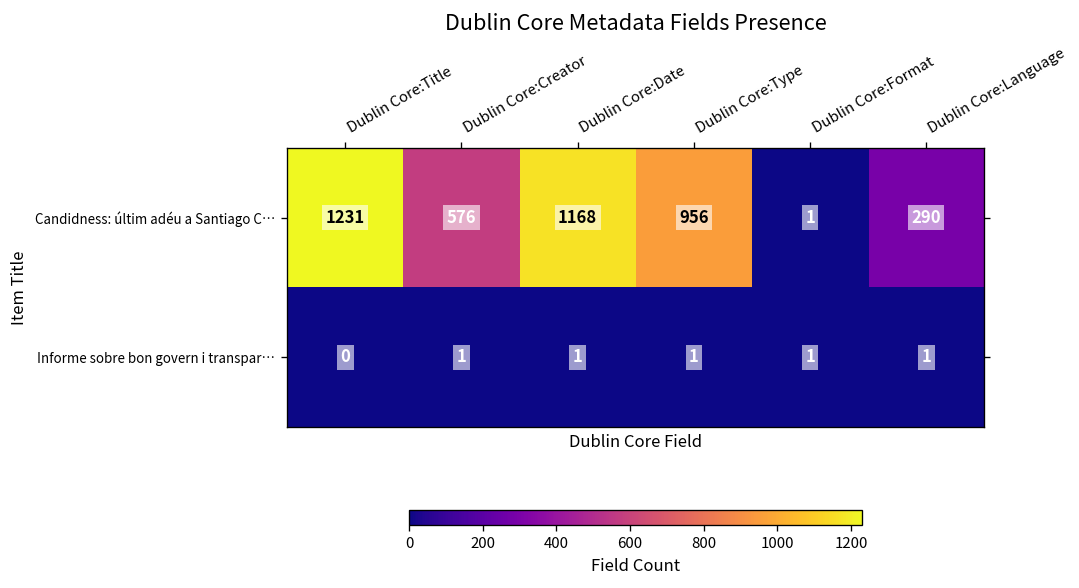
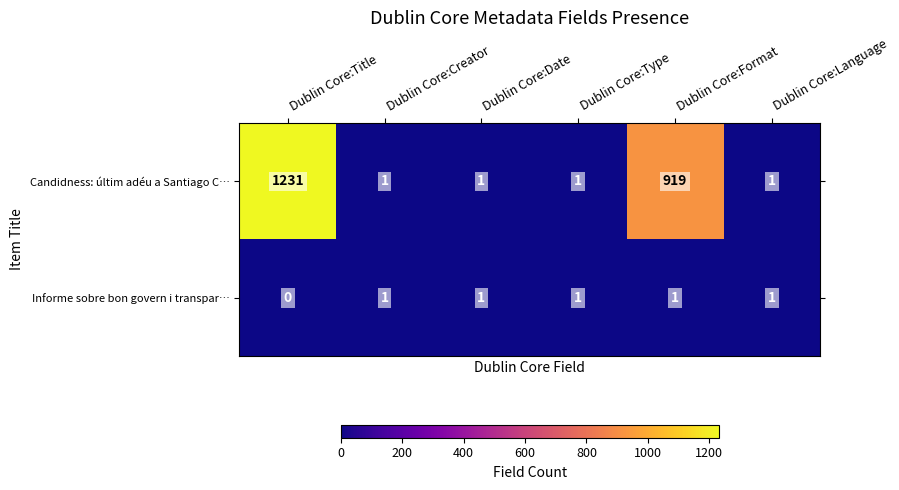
Candidness: últim adéu a Santiago C…, Dublin Core:Creator: 576 -> 1
Candidness: últim adéu a Santiago C…, Dublin Core:Date: 1168 -> 1
Candidness: últim adéu a Santiago C…, Dublin Core:Type: 956 -> 1
Candidness: últim adéu a Santiago C…, Dublin Core:Format: 1 -> 919
Candidness: últim adéu a Santiago C…, Dublin Core:Language: 290 -> 1
